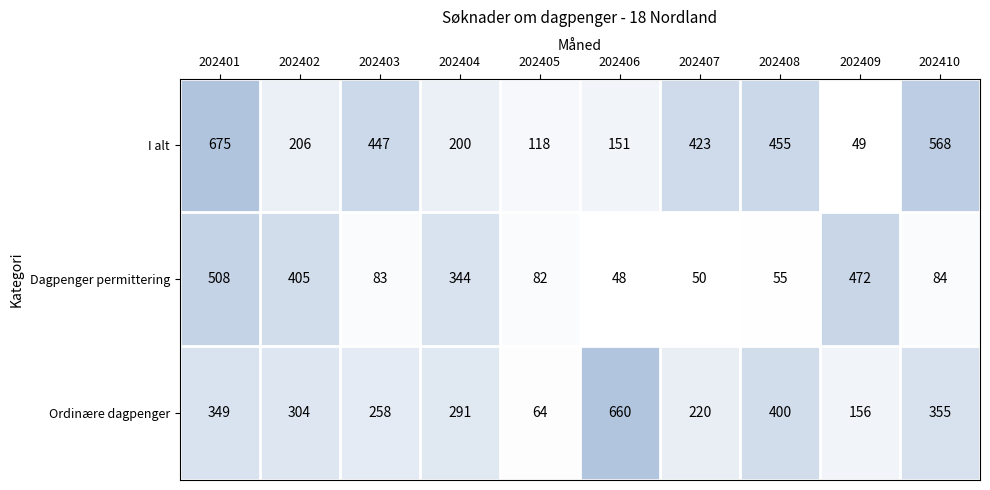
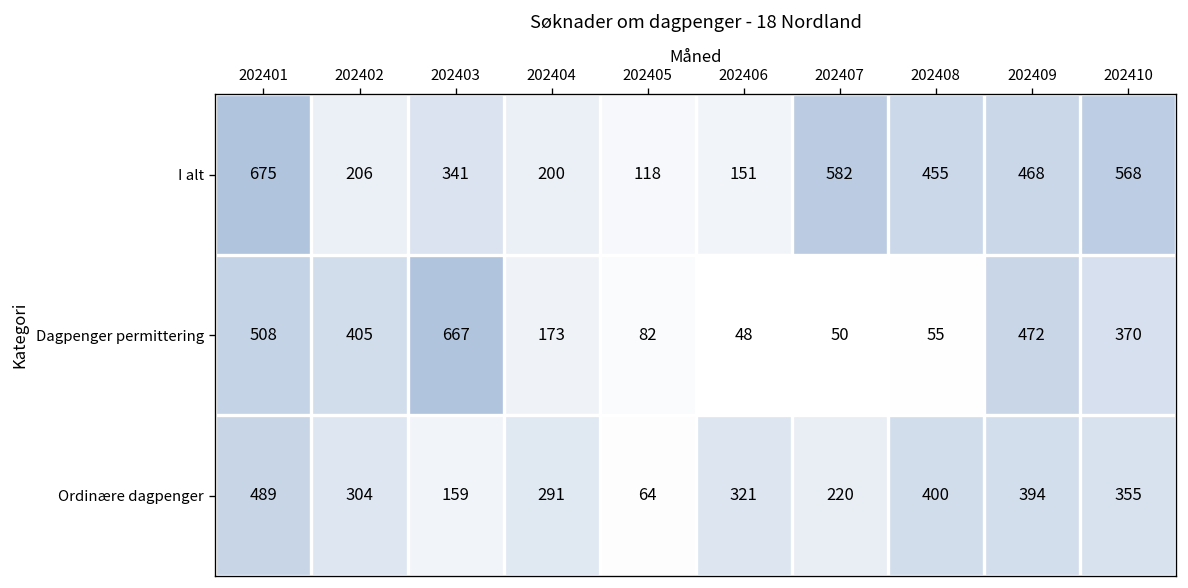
I alt, 202403: 447 -> 341
I alt, 202407: 423 -> 582
I alt, 202409: 49 -> 468
Dagpenger permittering, 202403: 83 -> 667
Dagpenger permittering, 202404: 344 -> 173
Dagpenger permittering, 202410: 84 -> 370
Ordinære dagpenger, 202401: 349 -> 489
Ordinære dagpenger, 202403: 258 -> 159
Ordinære dagpenger, 202406: 660 -> 321
Ordinære dagpenger, 202409: 156 -> 394
